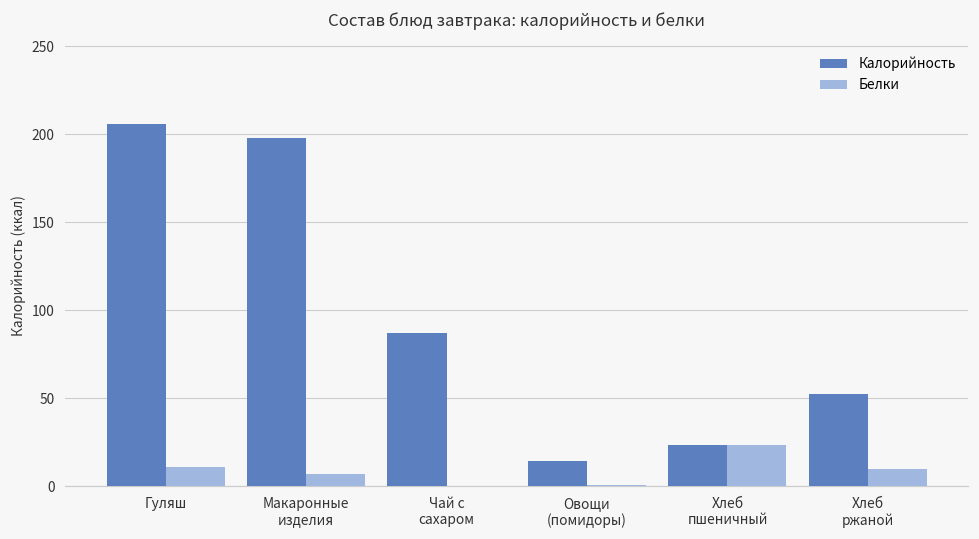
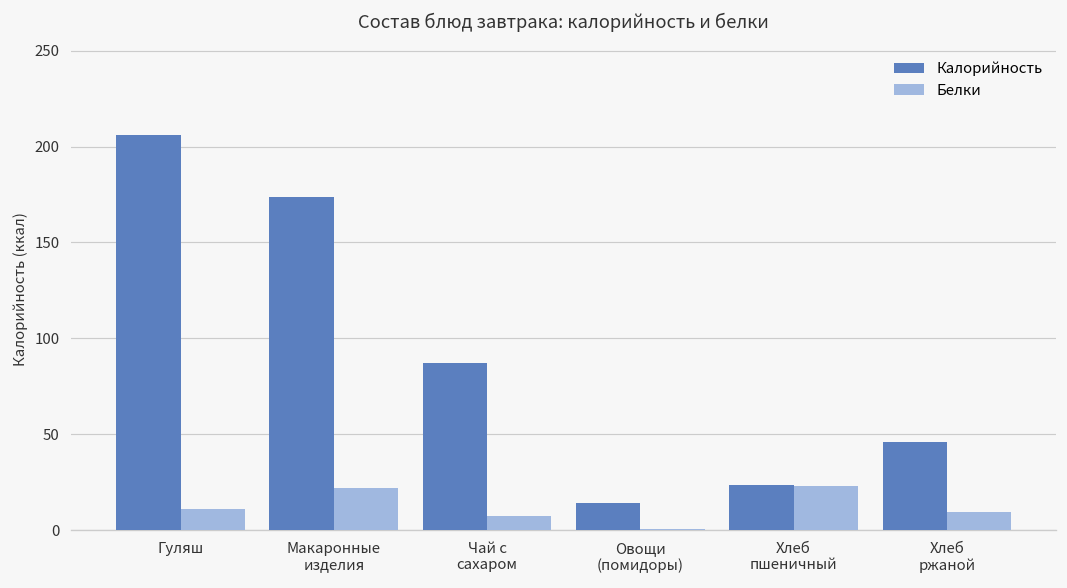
Калорийность, Макаронные изделия: 198 -> 174
Белки, Макаронные изделия: 7 -> 22
Белки, Чай с сахаром: 0 -> 7
Калорийность, Хлеб ржаной: 52 -> 46
